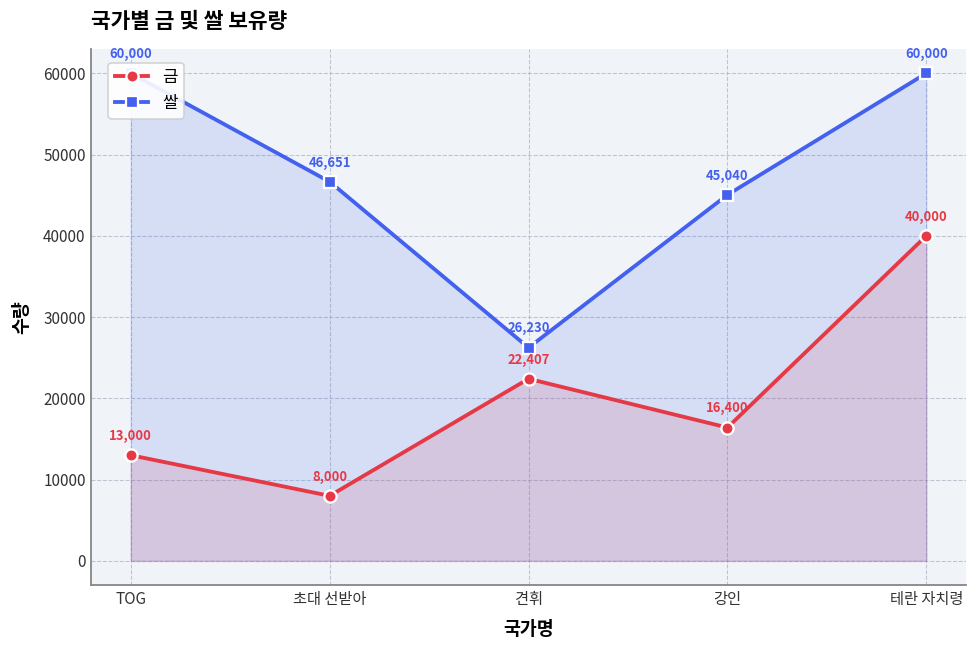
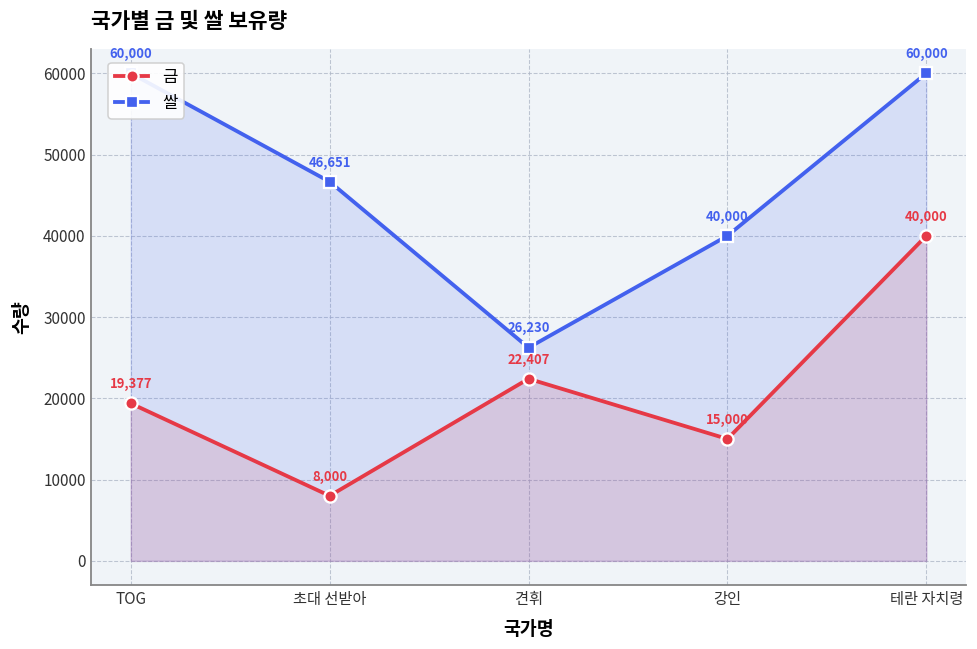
금, TOG: 13,000 -> 19,377
금, 강인: 16,400 -> 15,000
쌀, 강인: 45,040 -> 40,000
